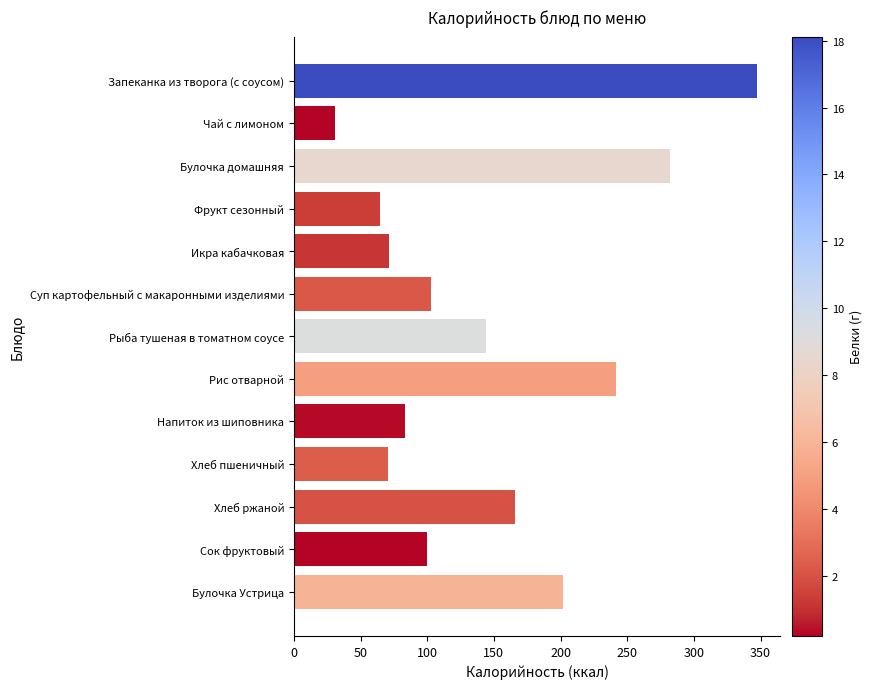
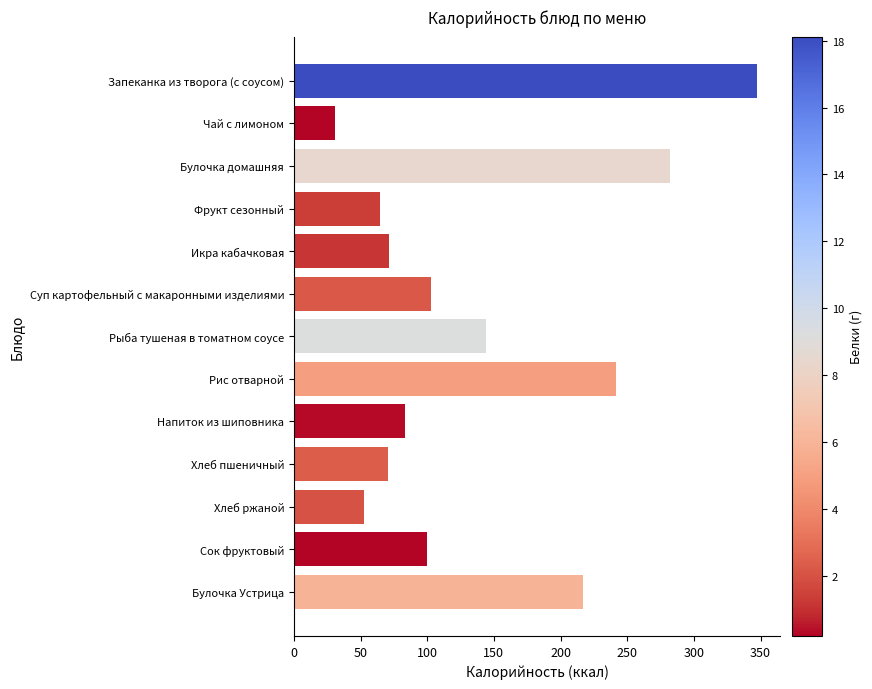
Хлеб ржаной: 166 -> 52
Булочка Устрица: 202 -> 217
